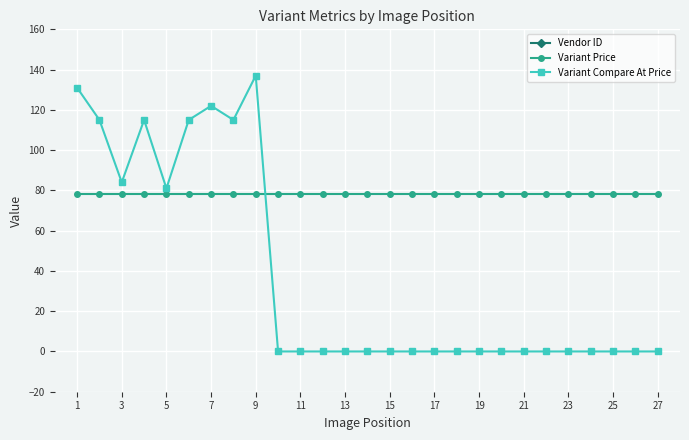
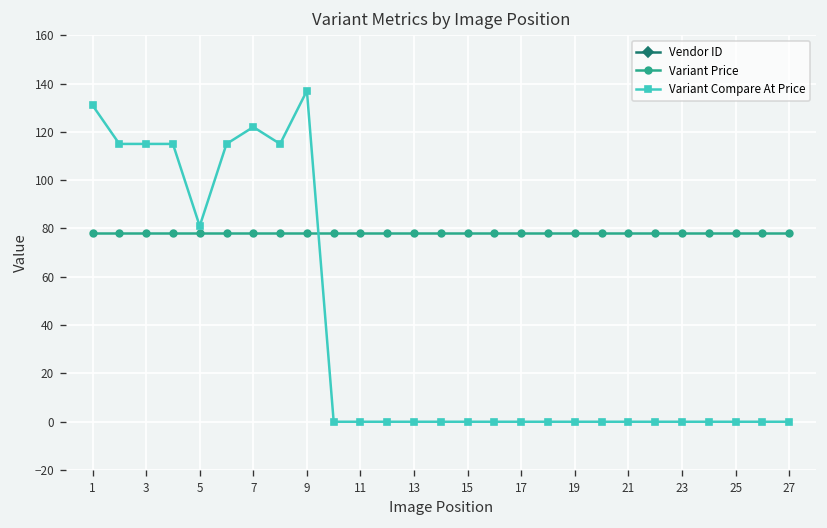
Variant Compare At Price, 3: 84 -> 115
